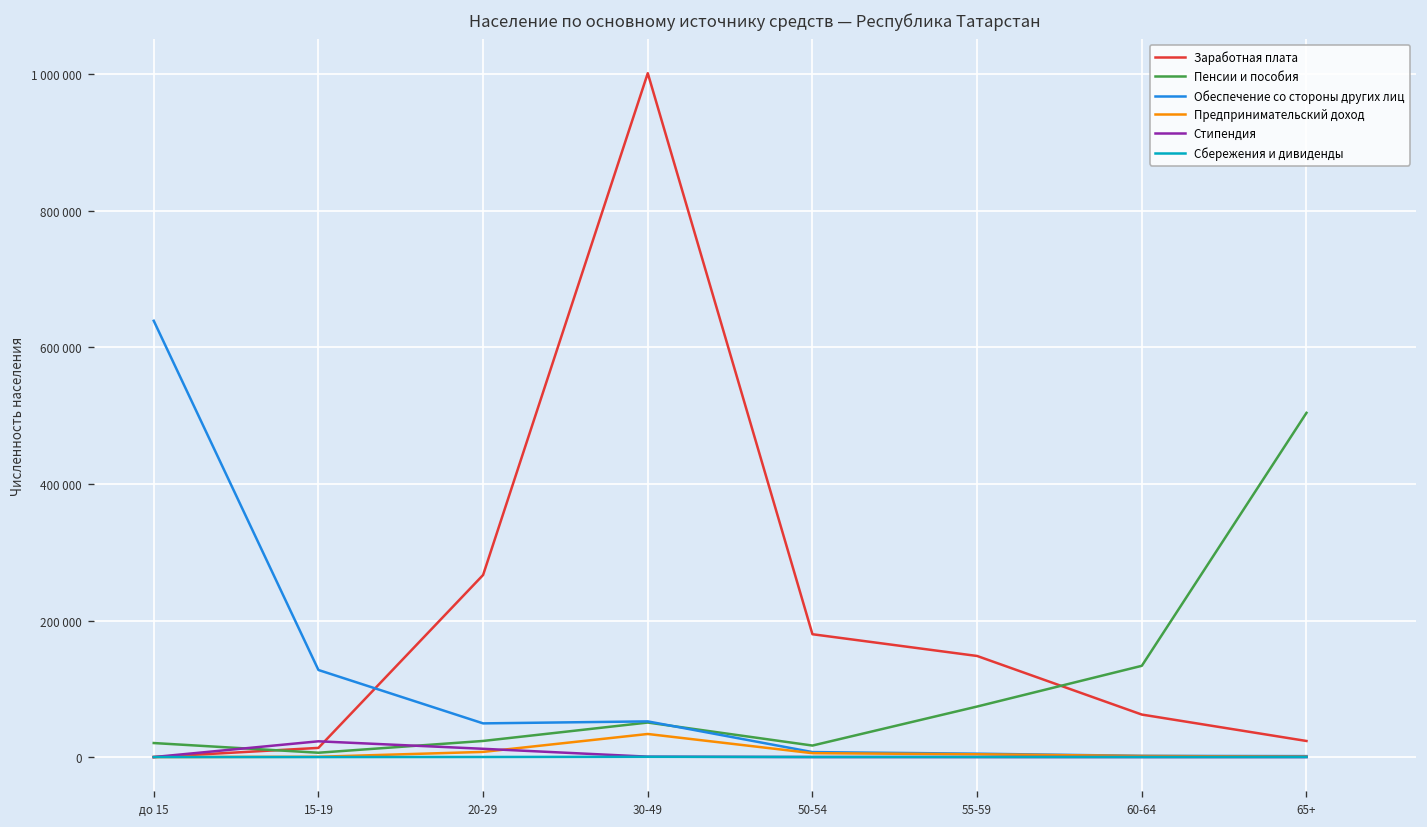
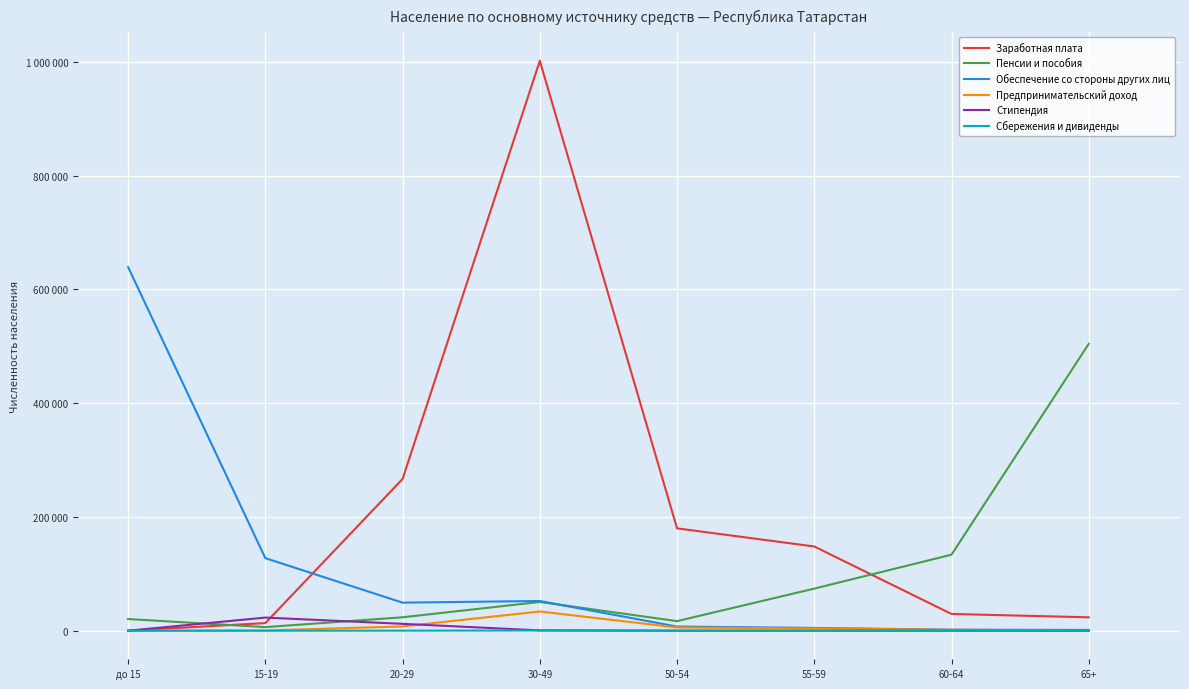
Заработная плата, 60-64: 60000 -> 30000
